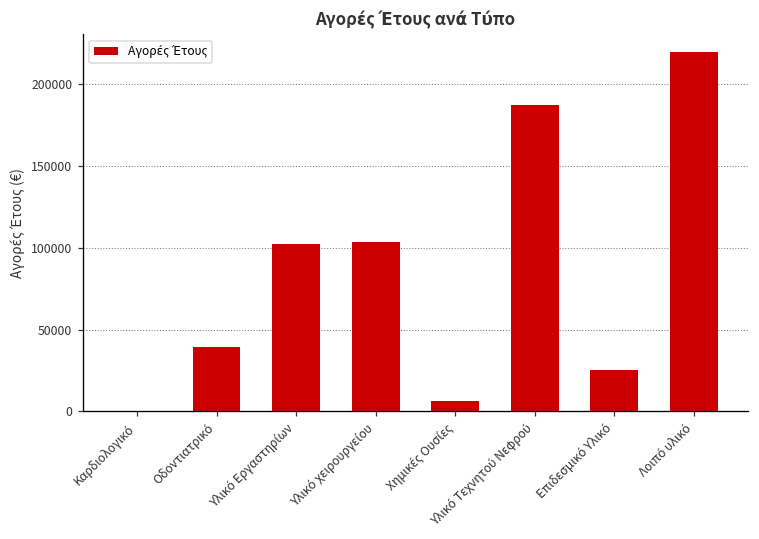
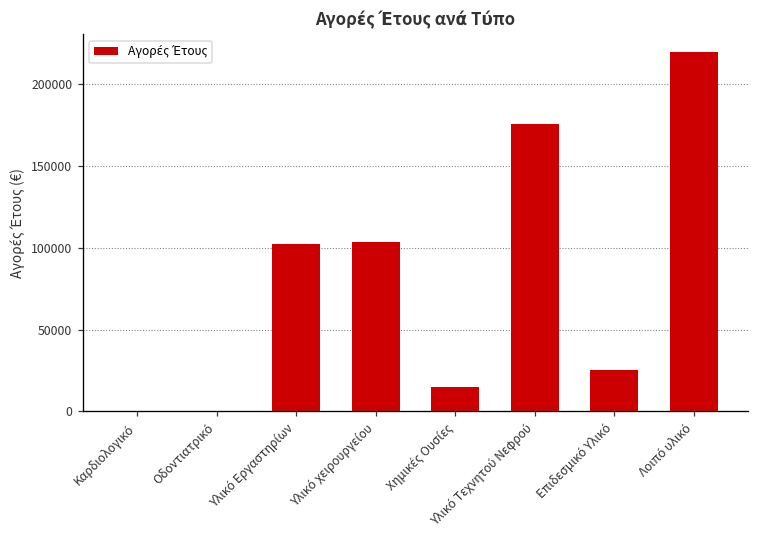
Οδοντιατρικό: 39000 -> 0
Χημικές Ουσίες: 6000 -> 15000
Υλικό Τεχνητού Νεφρού: 187000 -> 175000
